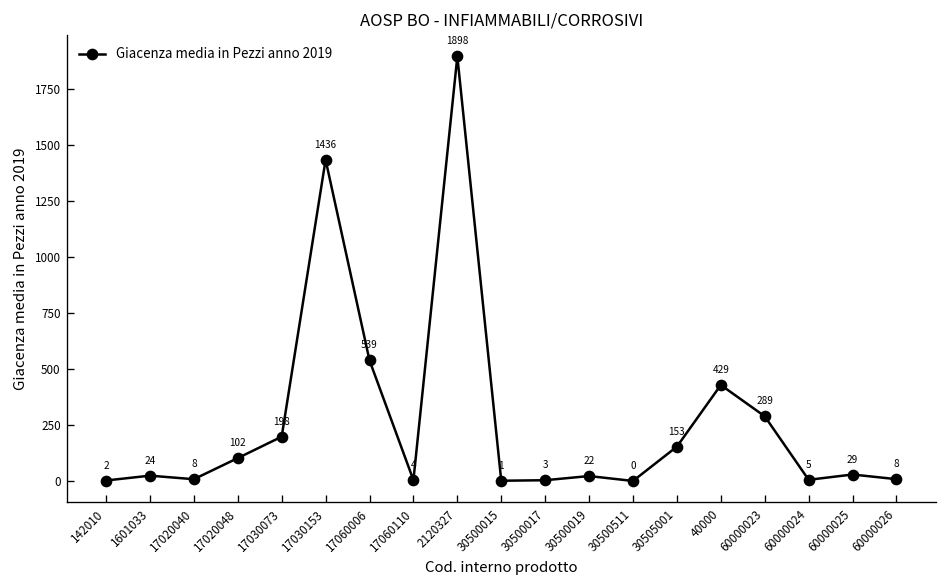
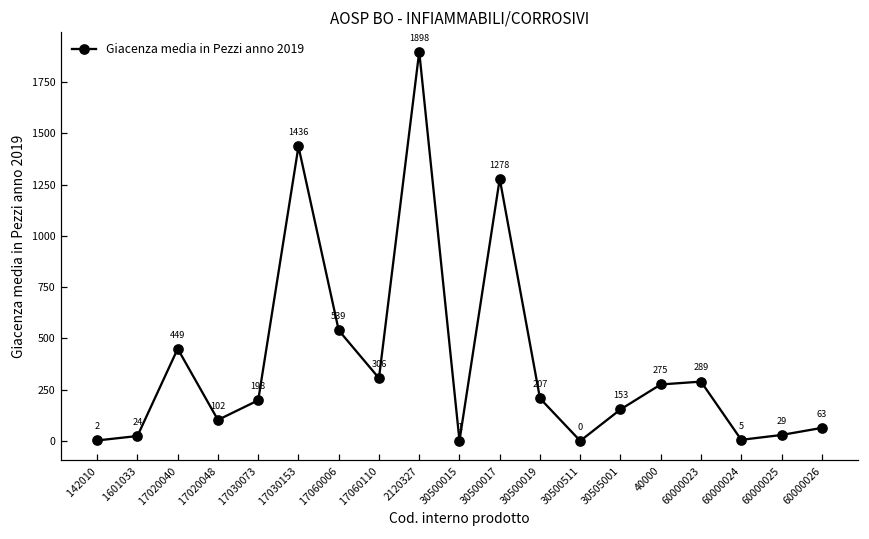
17020040: 8 -> 449
17060110: 4 -> 306
30500017: 3 -> 1278
30500019: 22 -> 207
40000: 429 -> 275
60000026: 8 -> 63
